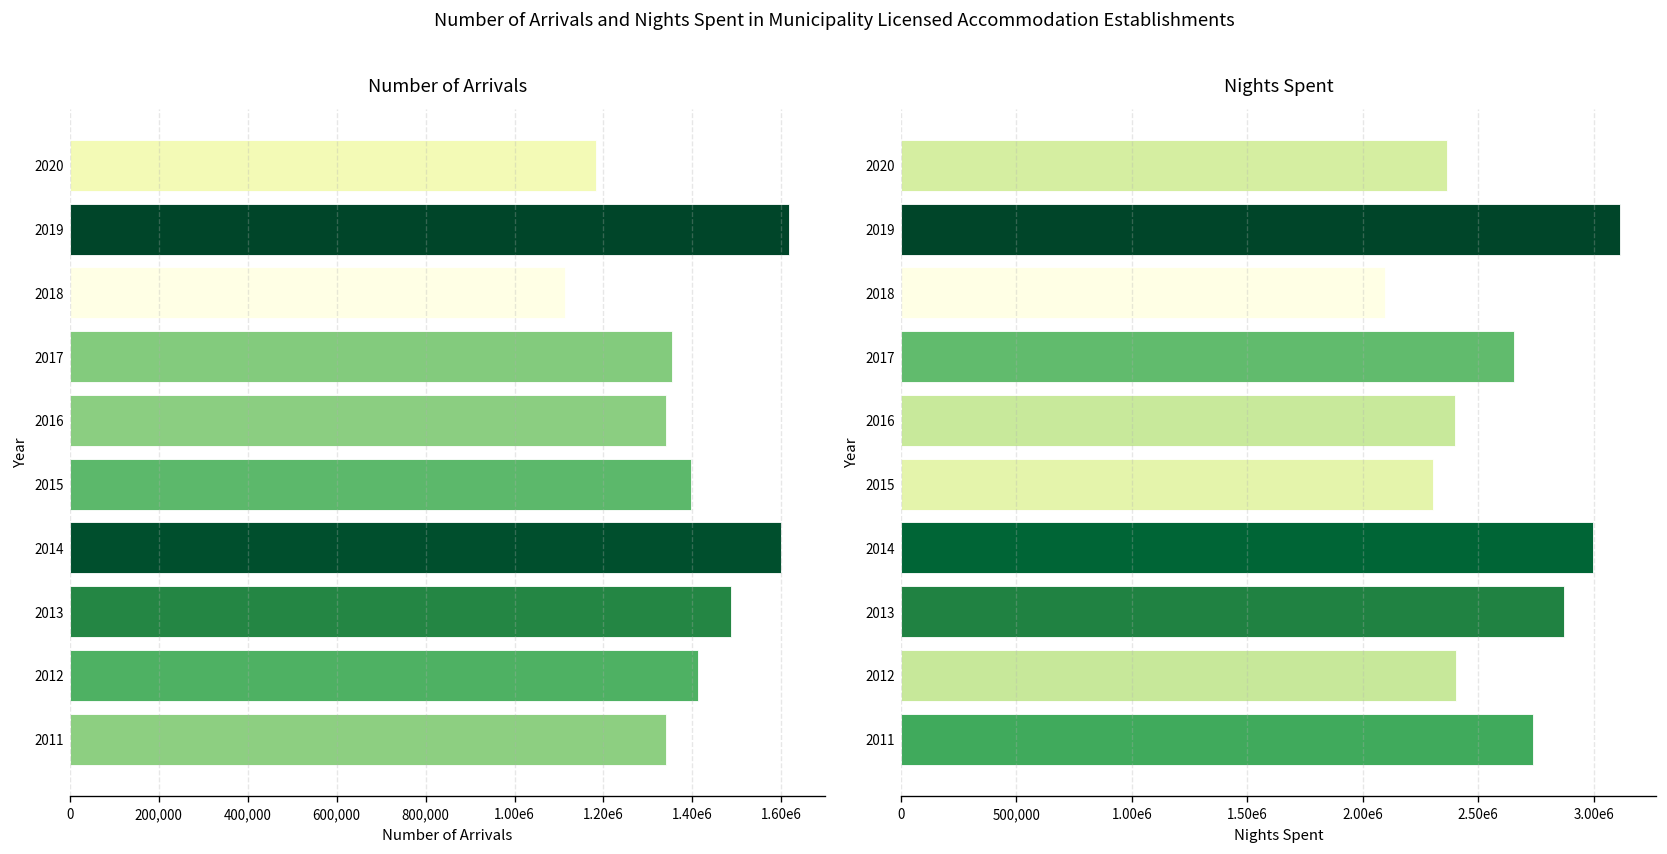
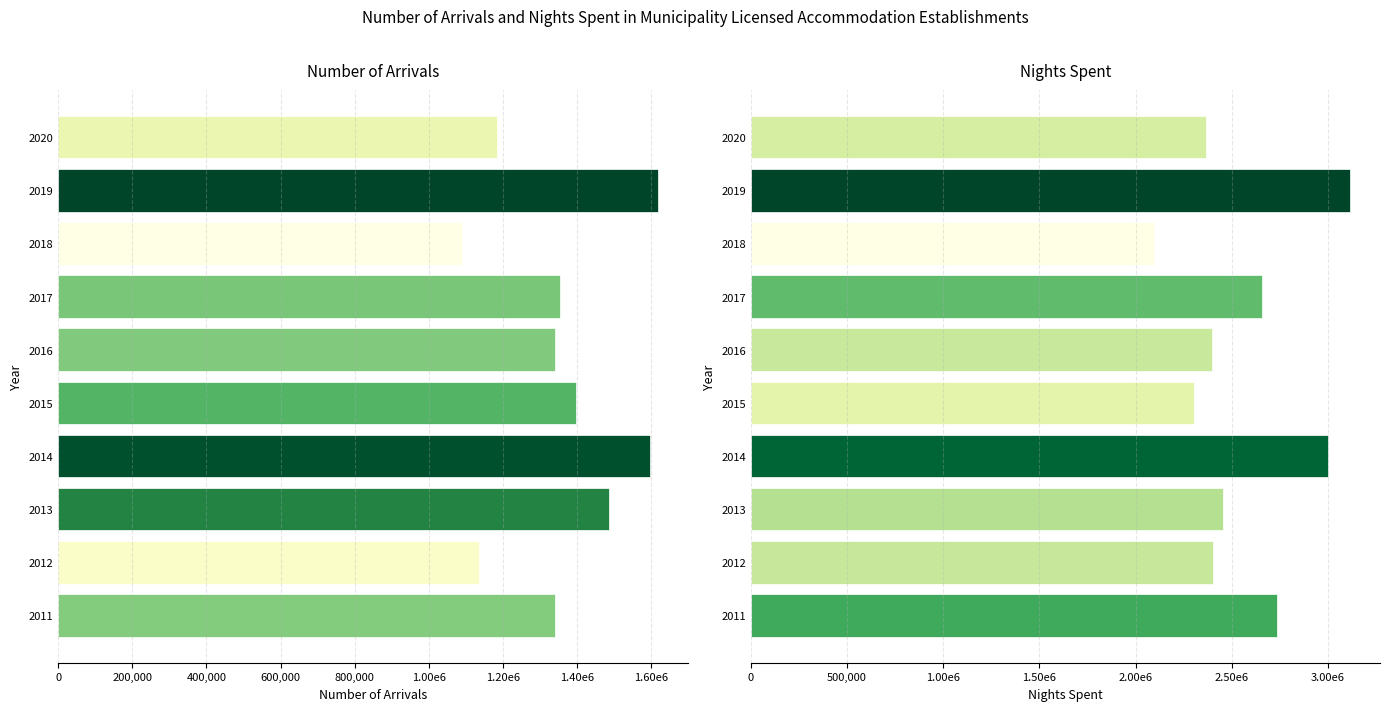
Number of Arrivals, 2018: 1,110,000 -> 1,090,000
Number of Arrivals, 2012: 1,410,000 -> 1,130,000
Nights Spent, 2013: 2,870,000 -> 2,460,000
